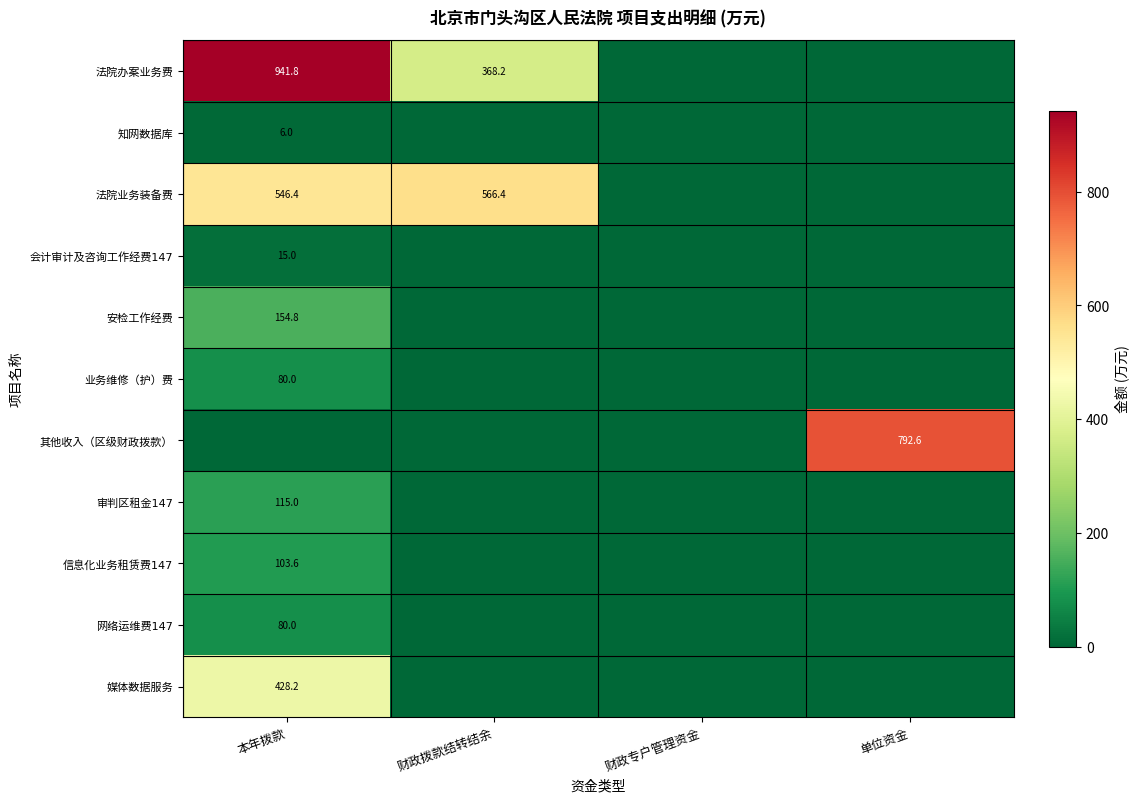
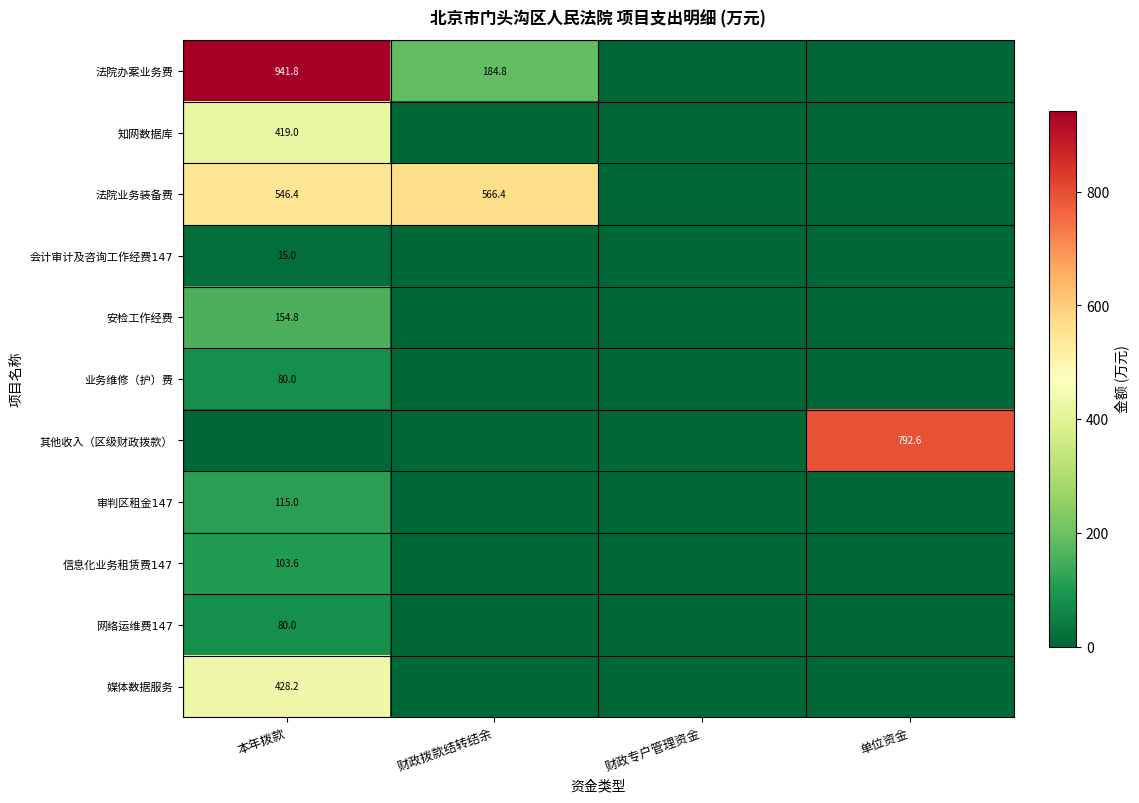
法院办案业务费, 财政拨款结转结余: 368.2 -> 184.8
知网数据库, 本年拨款: 6.0 -> 419.0
